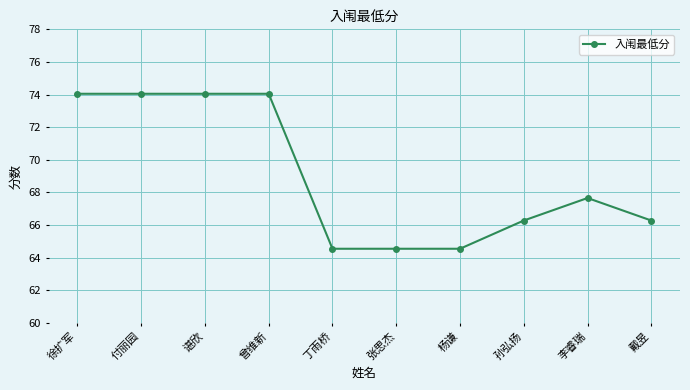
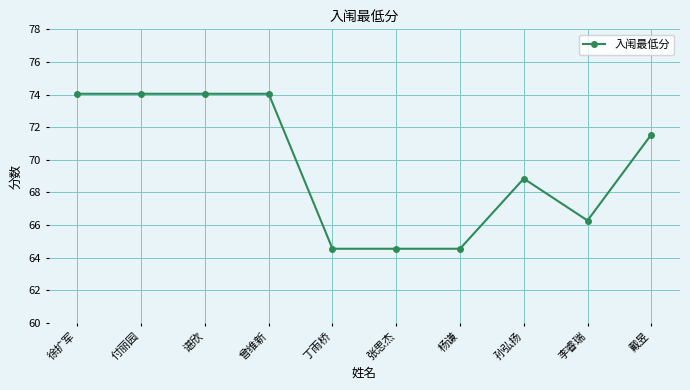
孙弘扬: 66.3 -> 68.9
李睿瑞: 67.7 -> 66.3
戴昱: 66.3 -> 71.6
